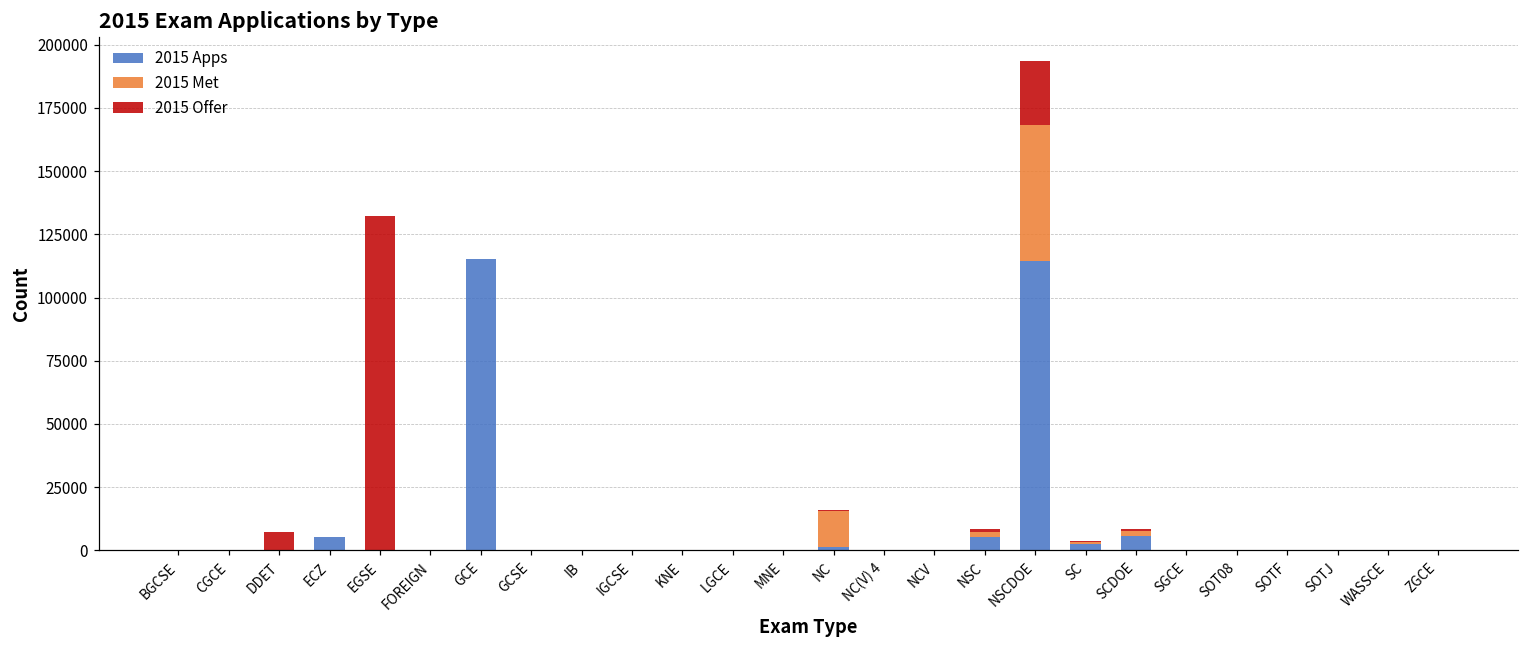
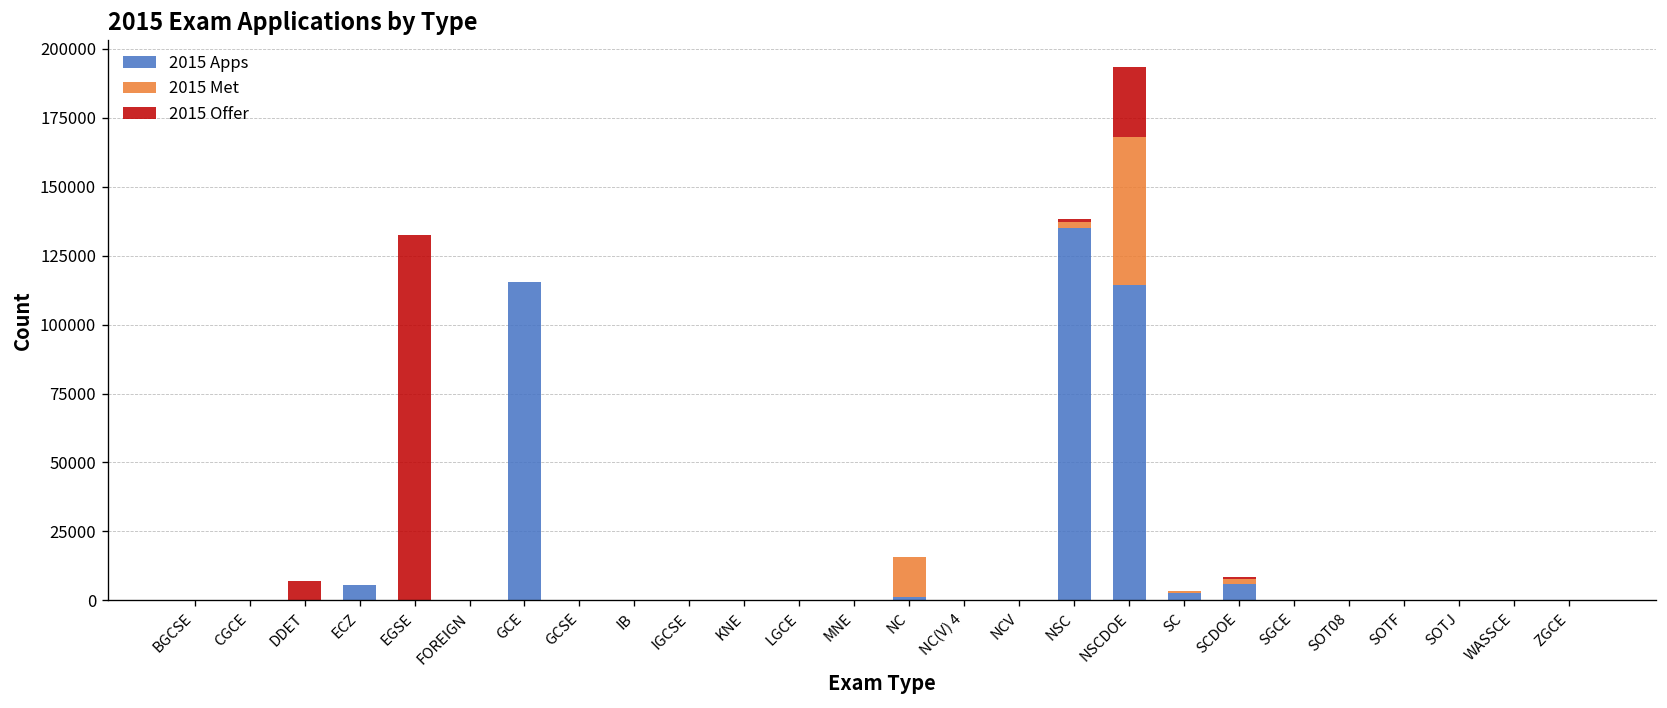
2015 Apps, NSC: 5000 -> 135000
